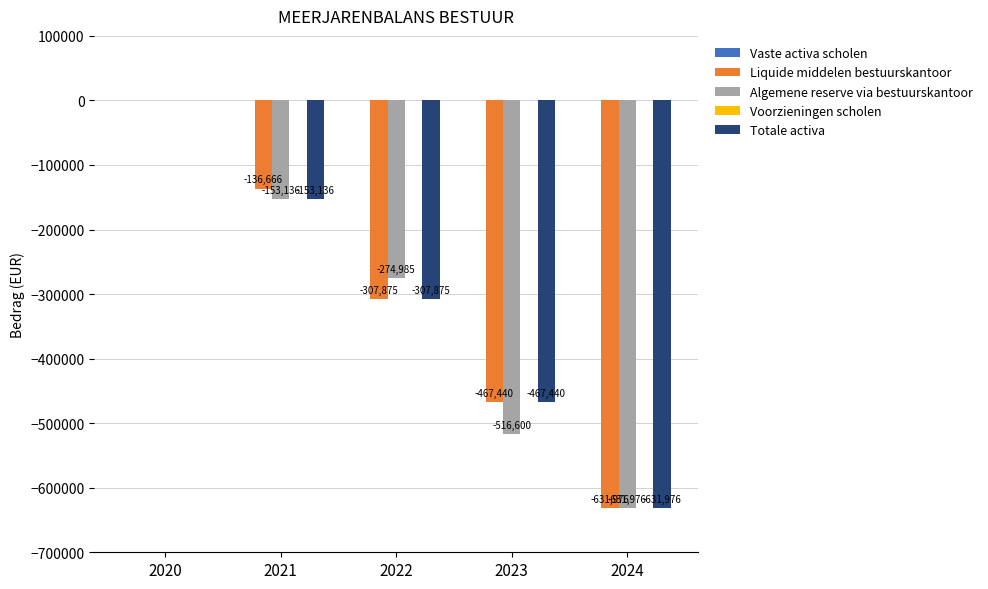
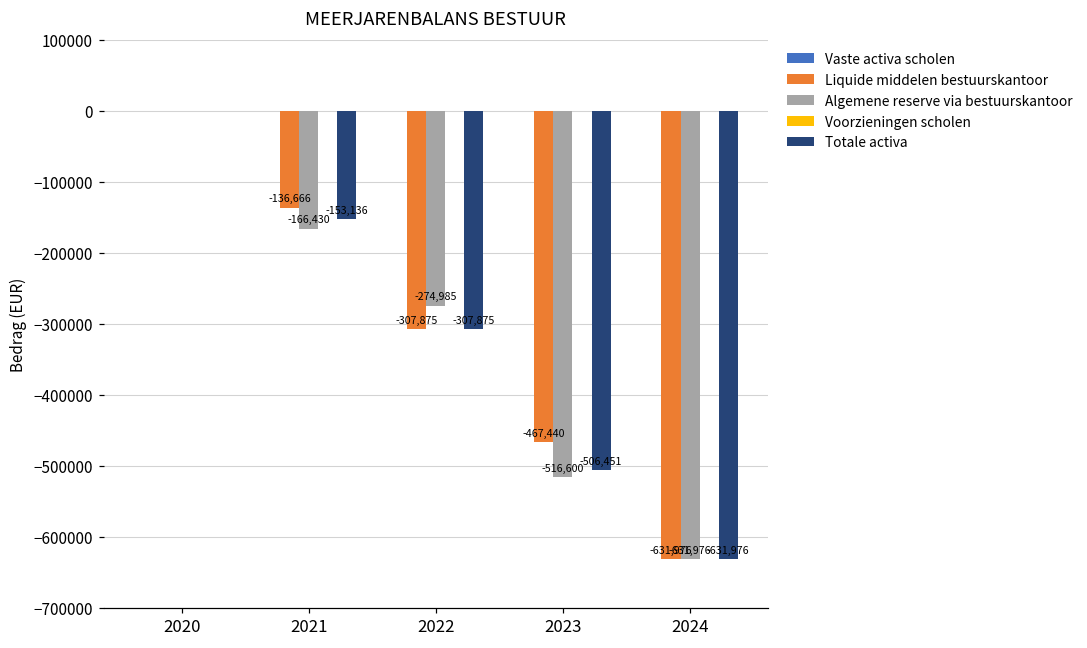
Algemene reserve via bestuurskantoor, 2021: -153,136 -> -166,430
Totale activa, 2023: -467,440 -> -506,451
